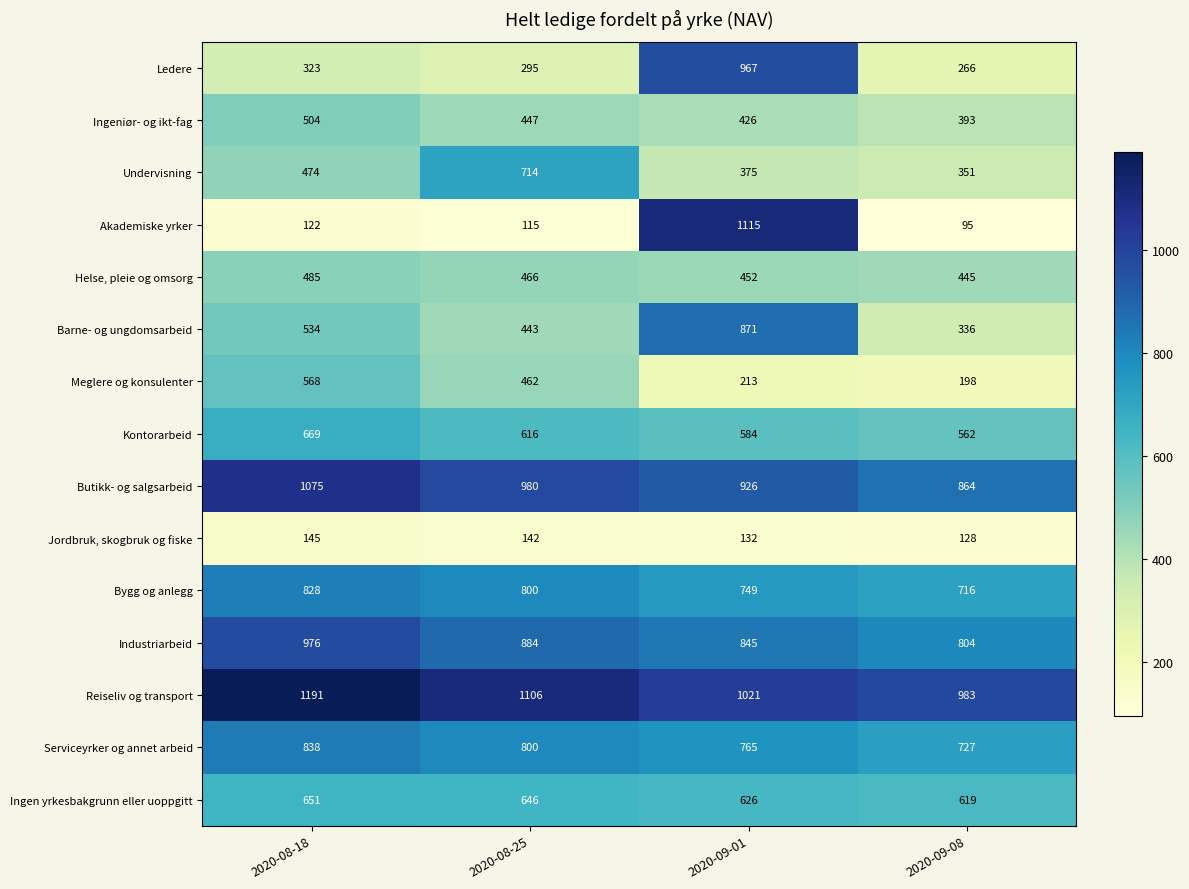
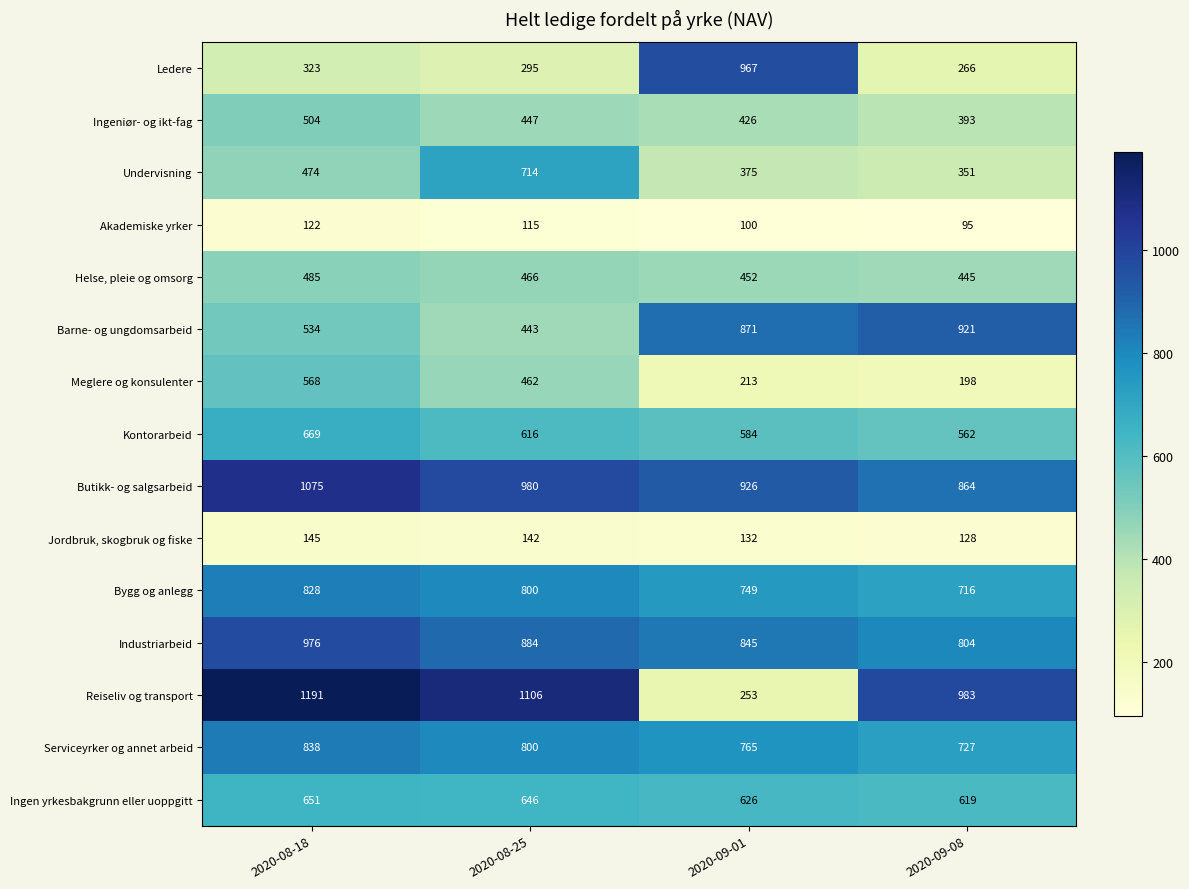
Akademiske yrker, 2020-09-01: 1115 -> 100
Barne- og ungdomsarbeid, 2020-09-08: 336 -> 921
Reiseliv og transport, 2020-09-01: 1021 -> 253
